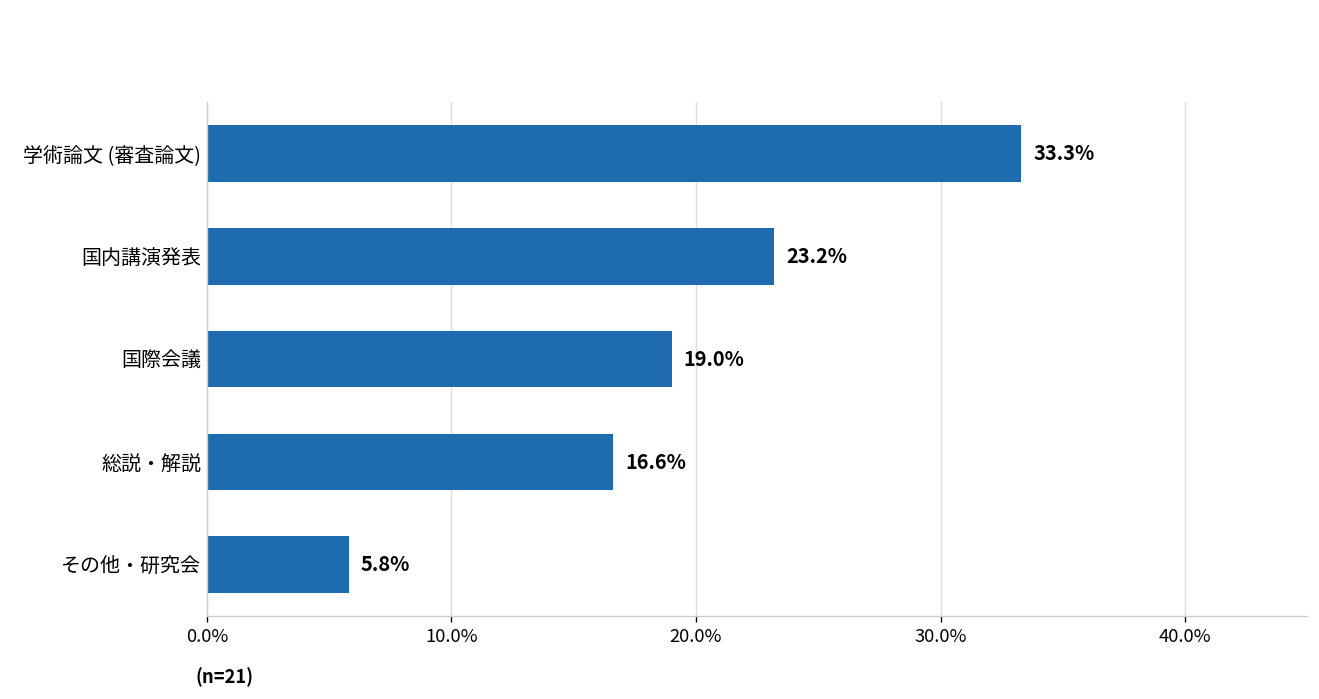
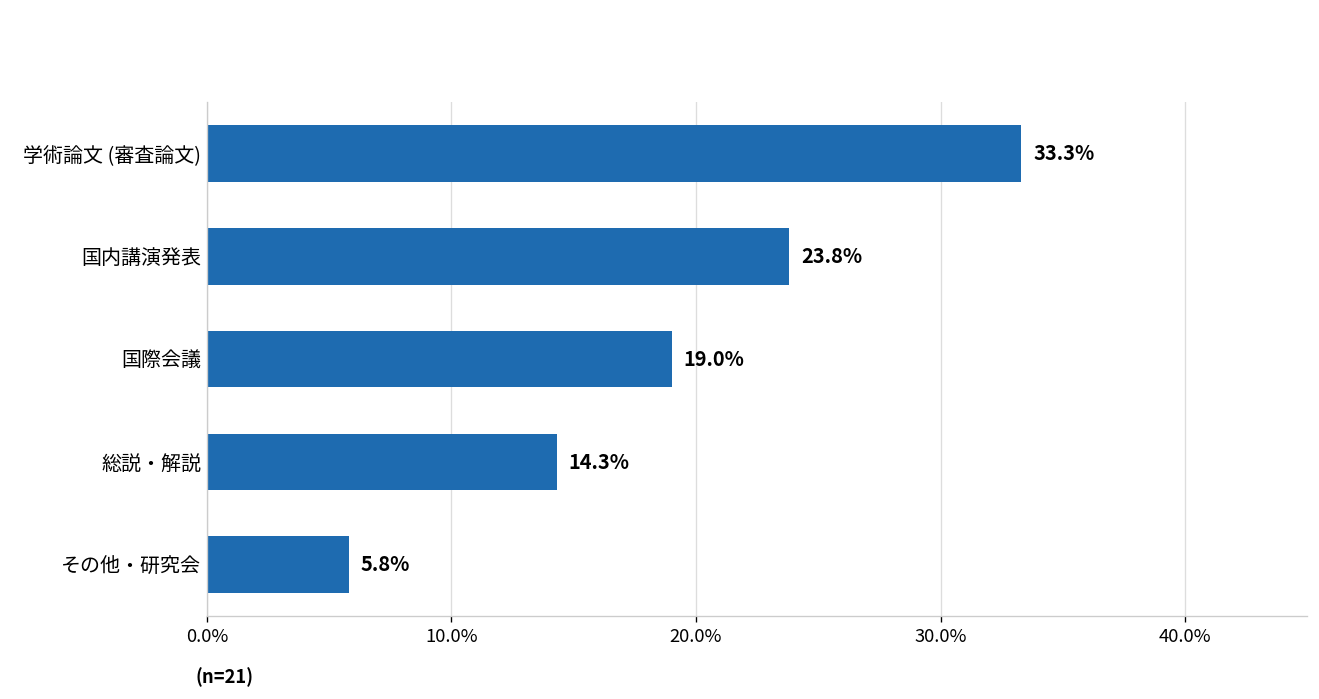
国内講演発表: 23.2% -> 23.8%
総説・解説: 16.6% -> 14.3%
